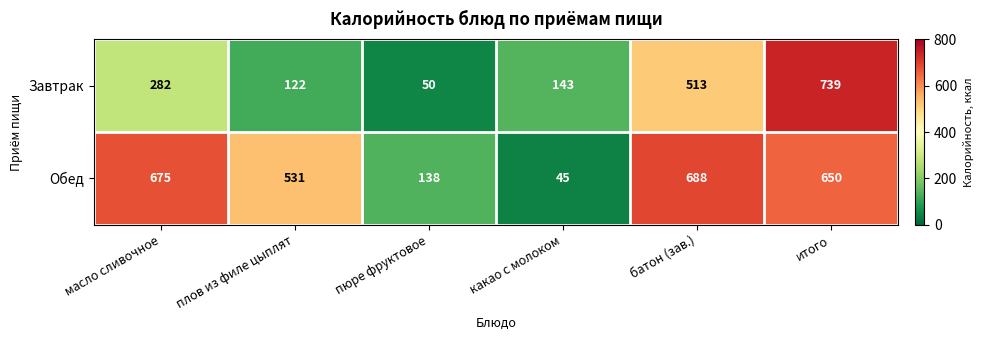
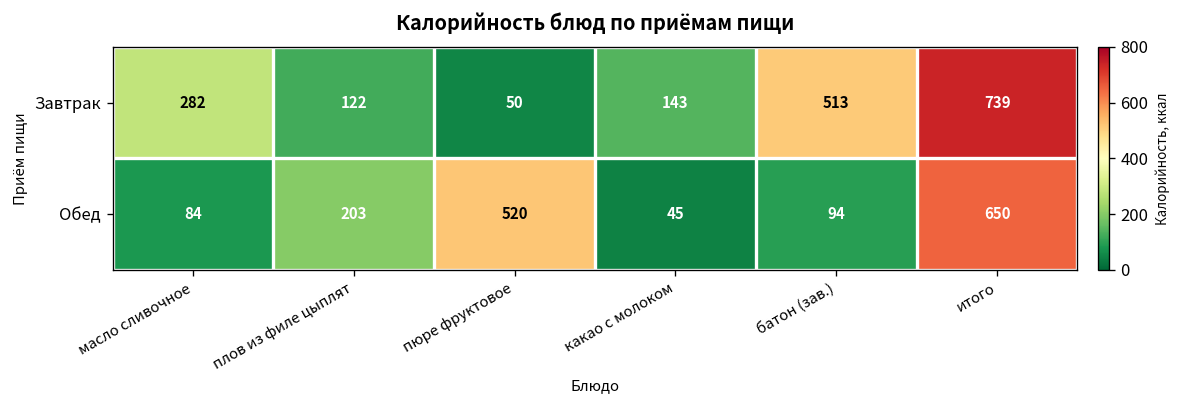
Обед, масло сливочное: 675 -> 84
Обед, плов из филе цыплят: 531 -> 203
Обед, пюре фруктовое: 138 -> 520
Обед, батон (зав.): 688 -> 94
